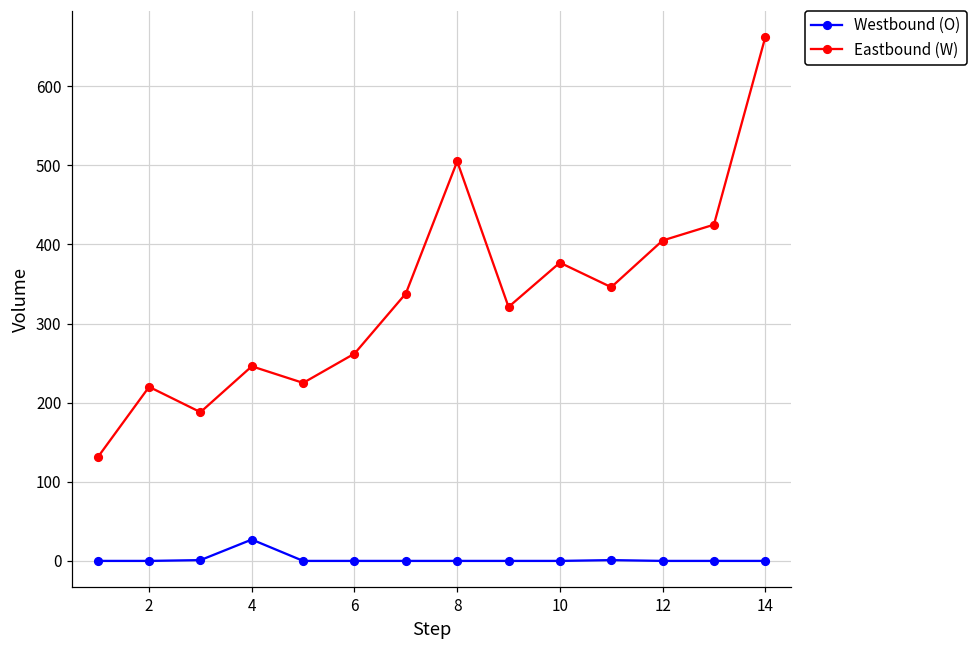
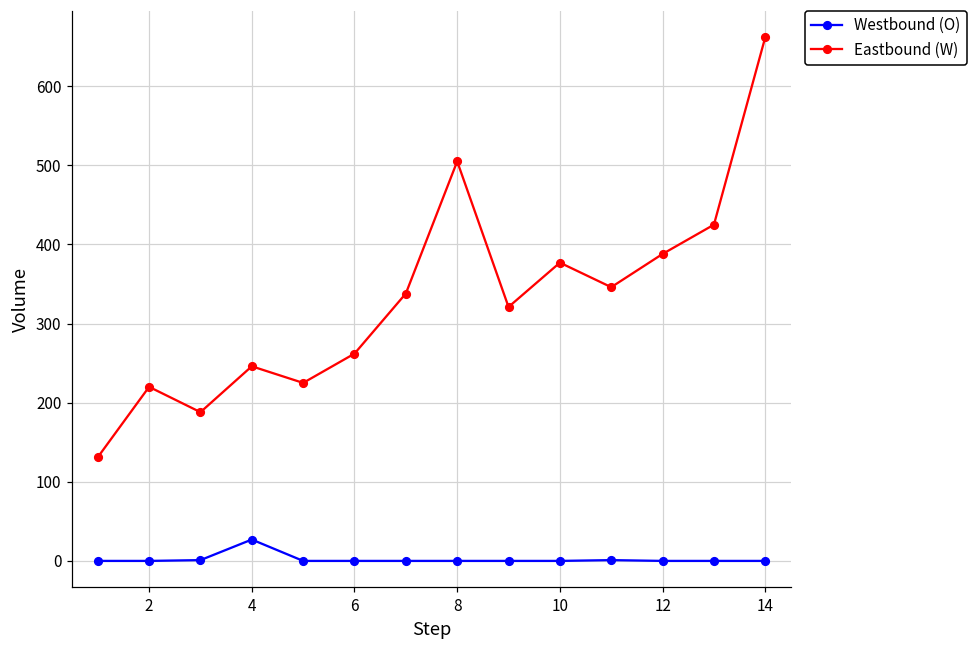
Eastbound (W), 12: 410 -> 390
